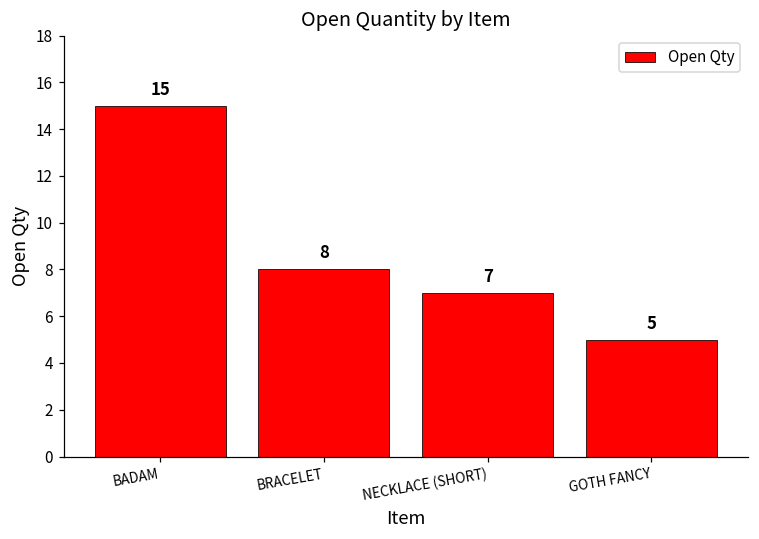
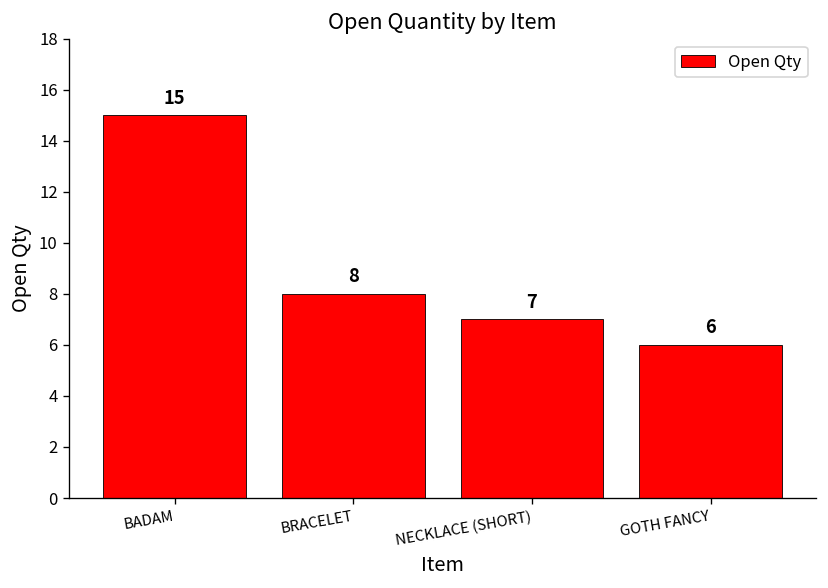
GOTH FANCY: 5 -> 6
